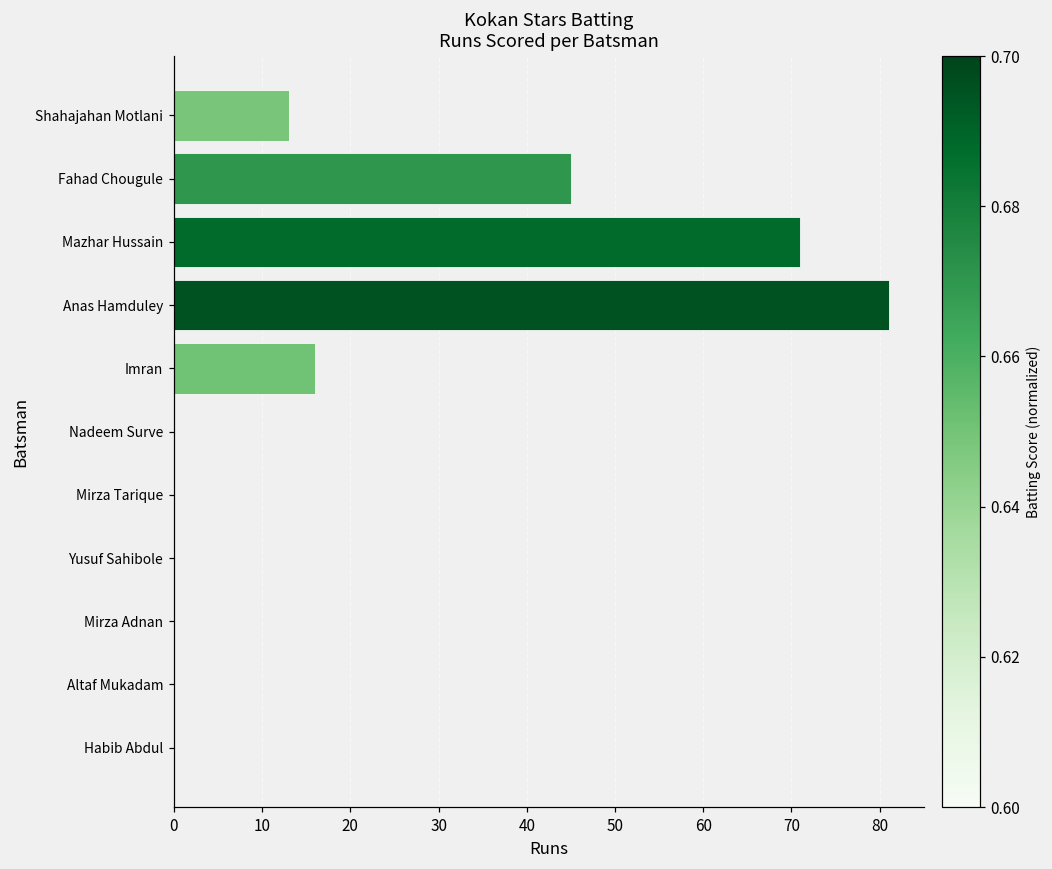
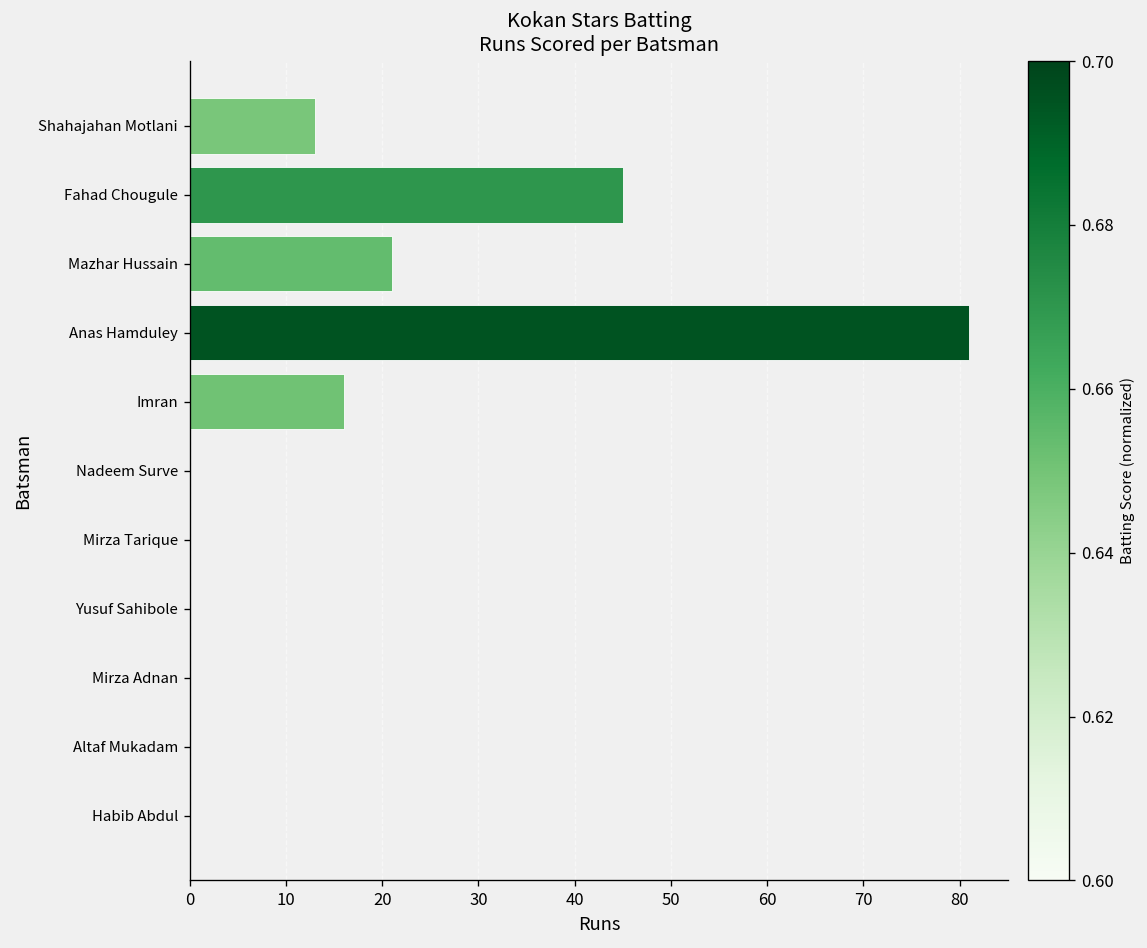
Mazhar Hussain: 71 -> 21
